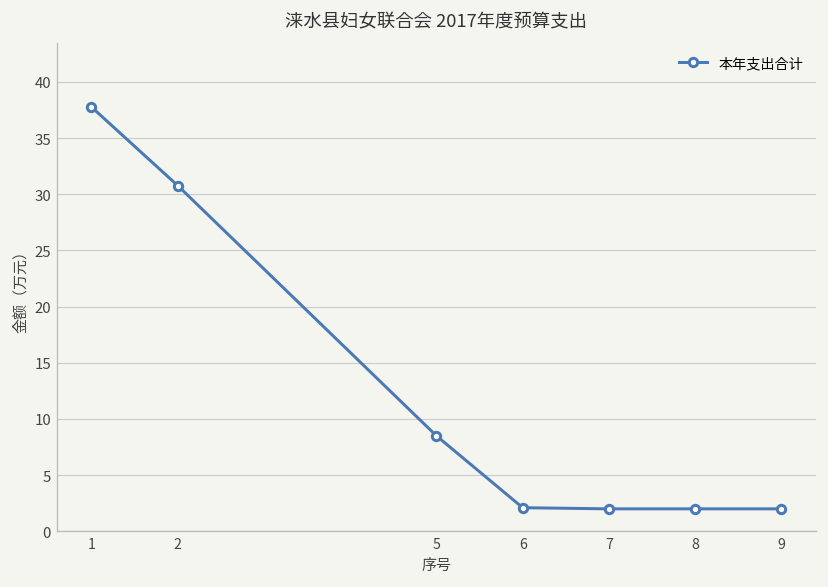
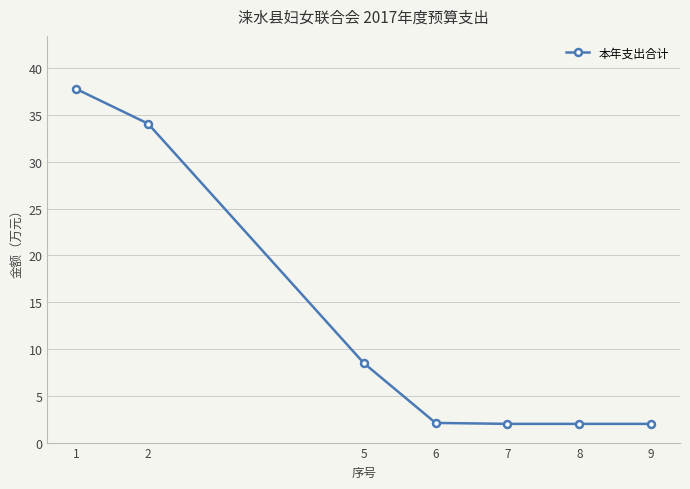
2: 31 -> 34
